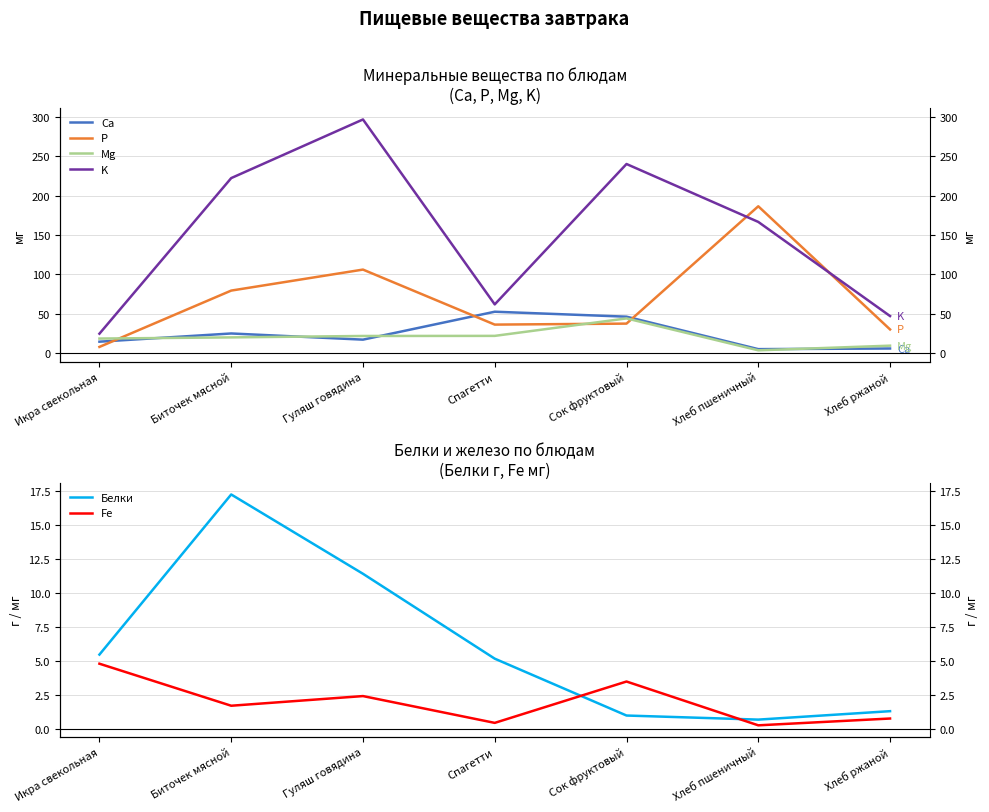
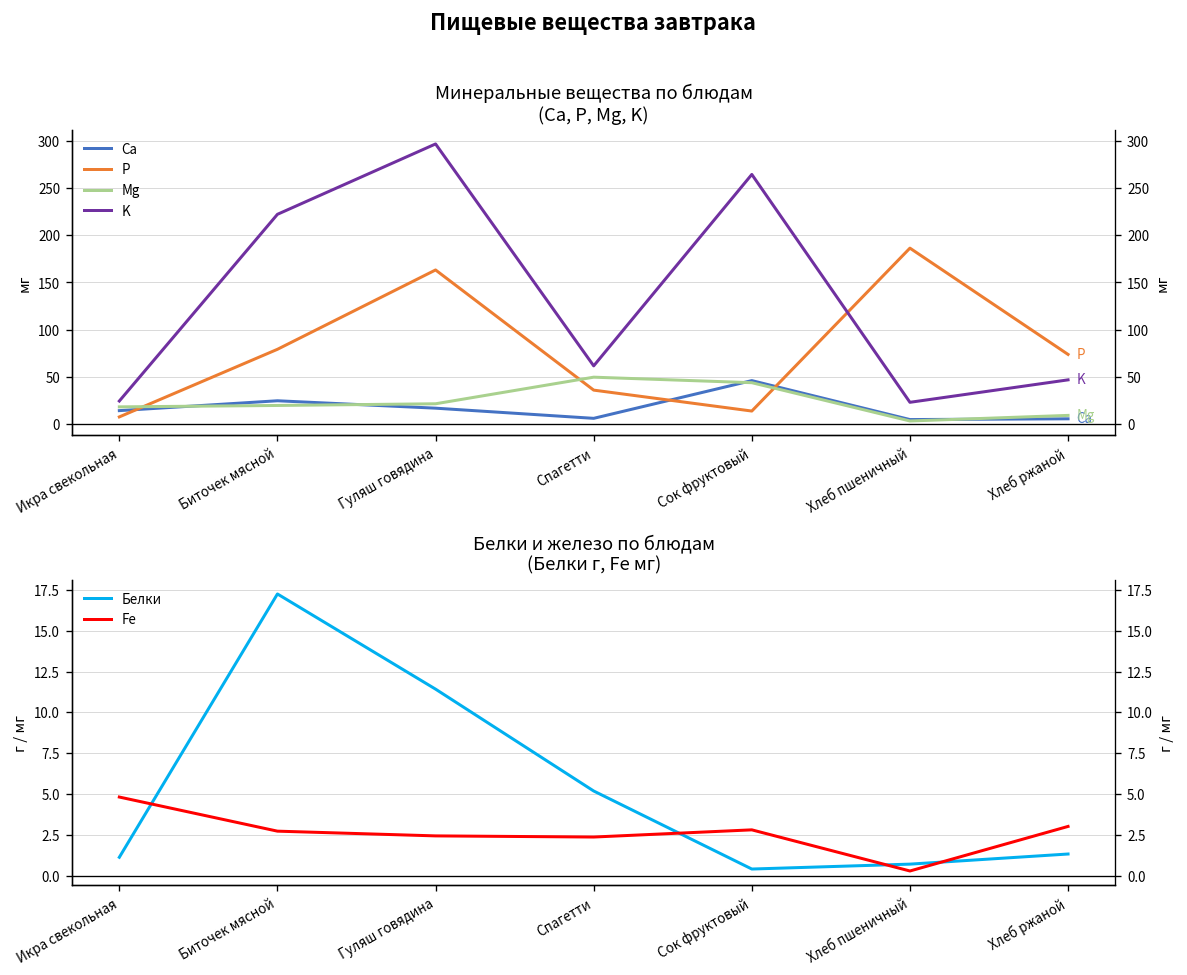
Минеральные вещества по блюдам (Ca, P, Mg, K), P, Гуляш говядина: 110 -> 160
Минеральные вещества по блюдам (Ca, P, Mg, K), Ca, Спагетти: 50 -> 10
Минеральные вещества по блюдам (Ca, P, Mg, K), Mg, Спагетти: 20 -> 50
Минеральные вещества по блюдам (Ca, P, Mg, K), P, Сок фруктовый: 40 -> 10
Минеральные вещества по блюдам (Ca, P, Mg, K), K, Сок фруктовый: 240 -> 260
Минеральные вещества по блюдам (Ca, P, Mg, K), K, Хлеб пшеничный: 170 -> 20
Минеральные вещества по блюдам (Ca, P, Mg, K), P, Хлеб ржаной: 30 -> 70
Белки и железо по блюдам (Белки г, Fe мг), Белки, Икра свекольная: 5.5 -> 1.1
Белки и железо по блюдам (Белки г, Fe мг), Fe, Биточек мясной: 1.7 -> 2.7
Белки и железо по блюдам (Белки г, Fe мг), Fe, Спагетти: 0.5 -> 2.4
Белки и железо по блюдам (Белки г, Fe мг), Белки, Сок фруктовый: 1.0 -> 0.4
Белки и железо по блюдам (Белки г, Fe мг), Fe, Сок фруктовый: 3.5 -> 2.8
Белки и железо по блюдам (Белки г, Fe мг), Fe, Хлеб ржаной: 0.8 -> 3.0
